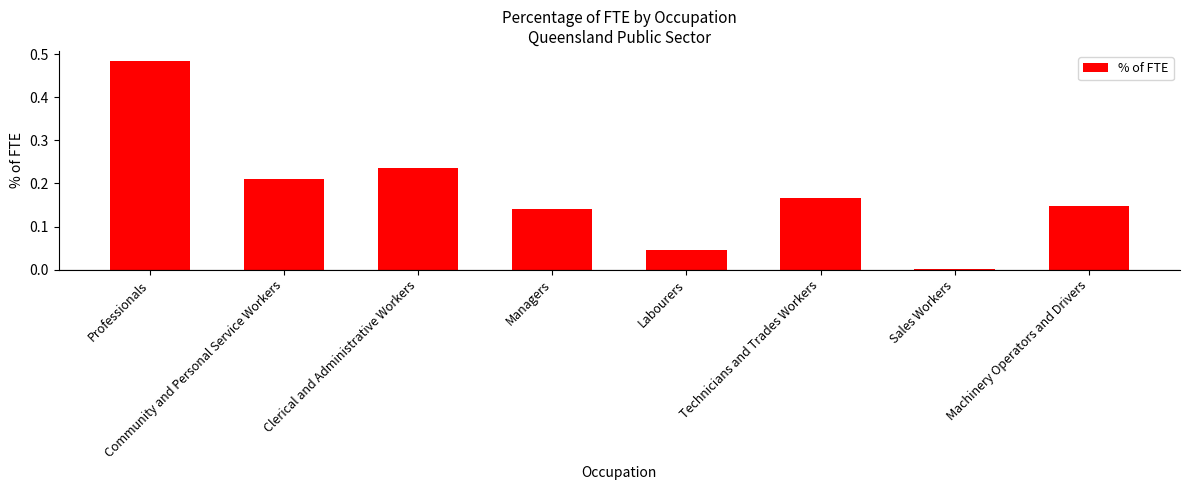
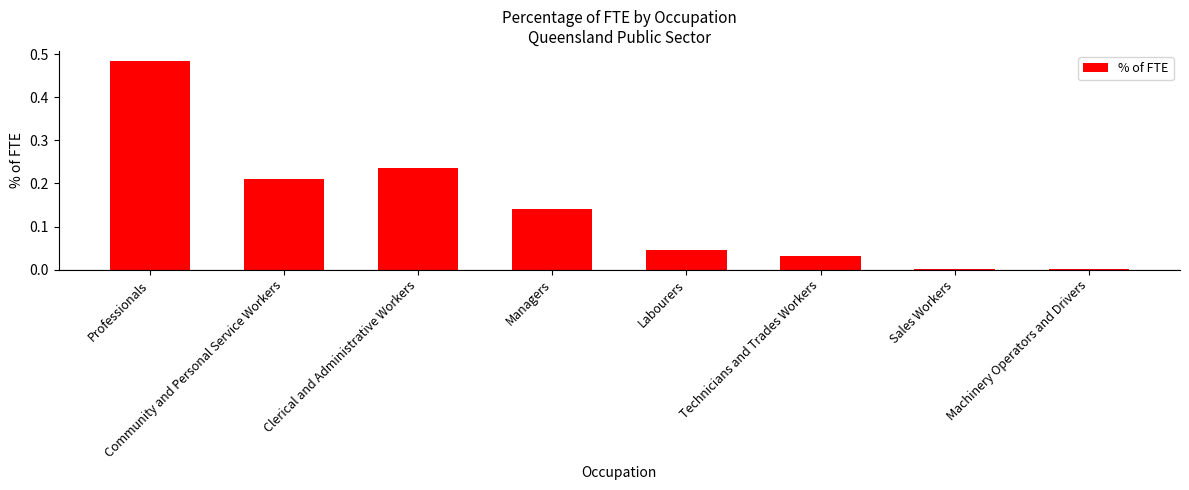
Technicians and Trades Workers: 0.17 -> 0.03
Machinery Operators and Drivers: 0.15 -> 0.00
